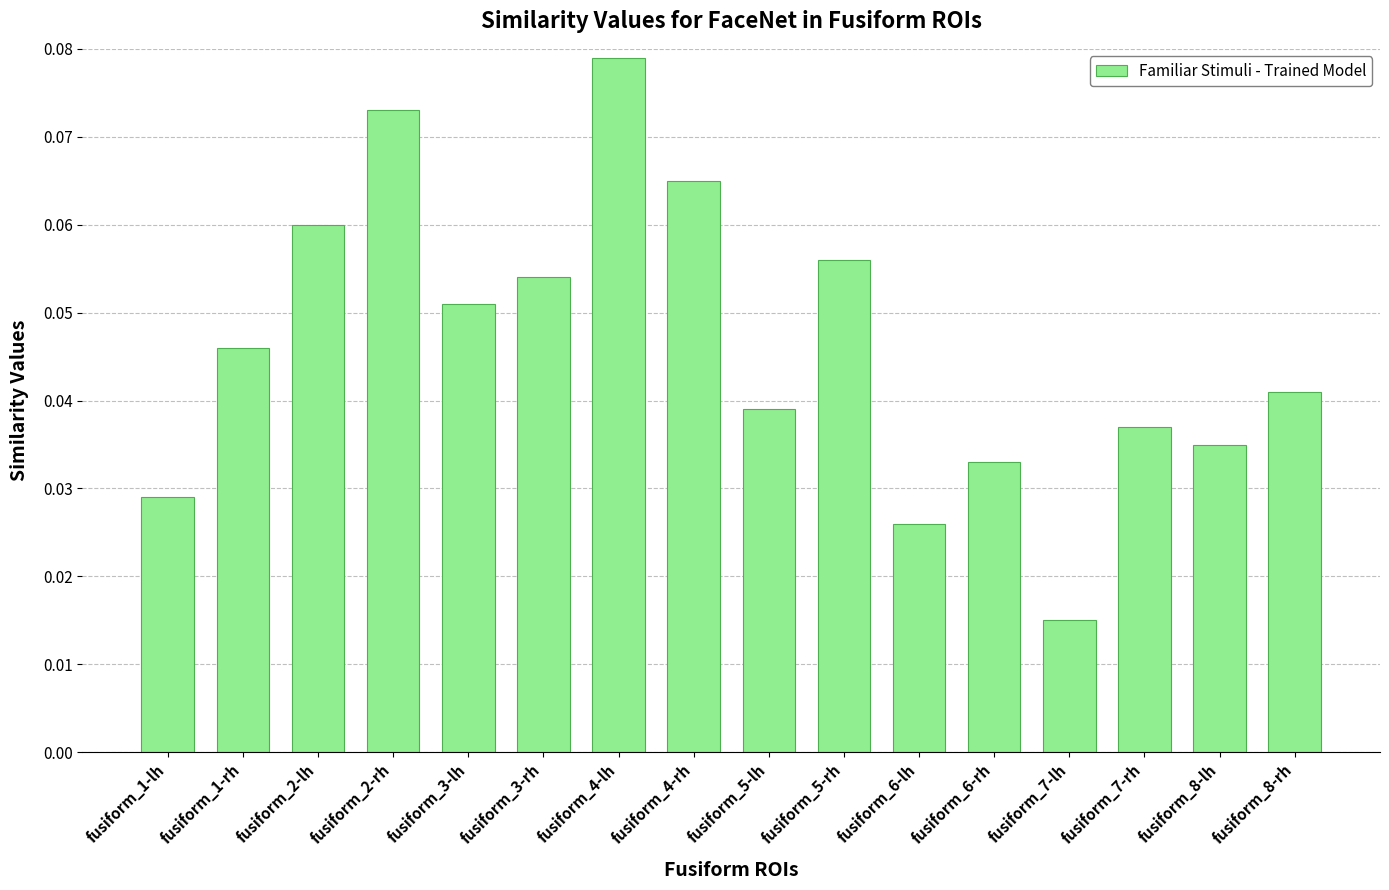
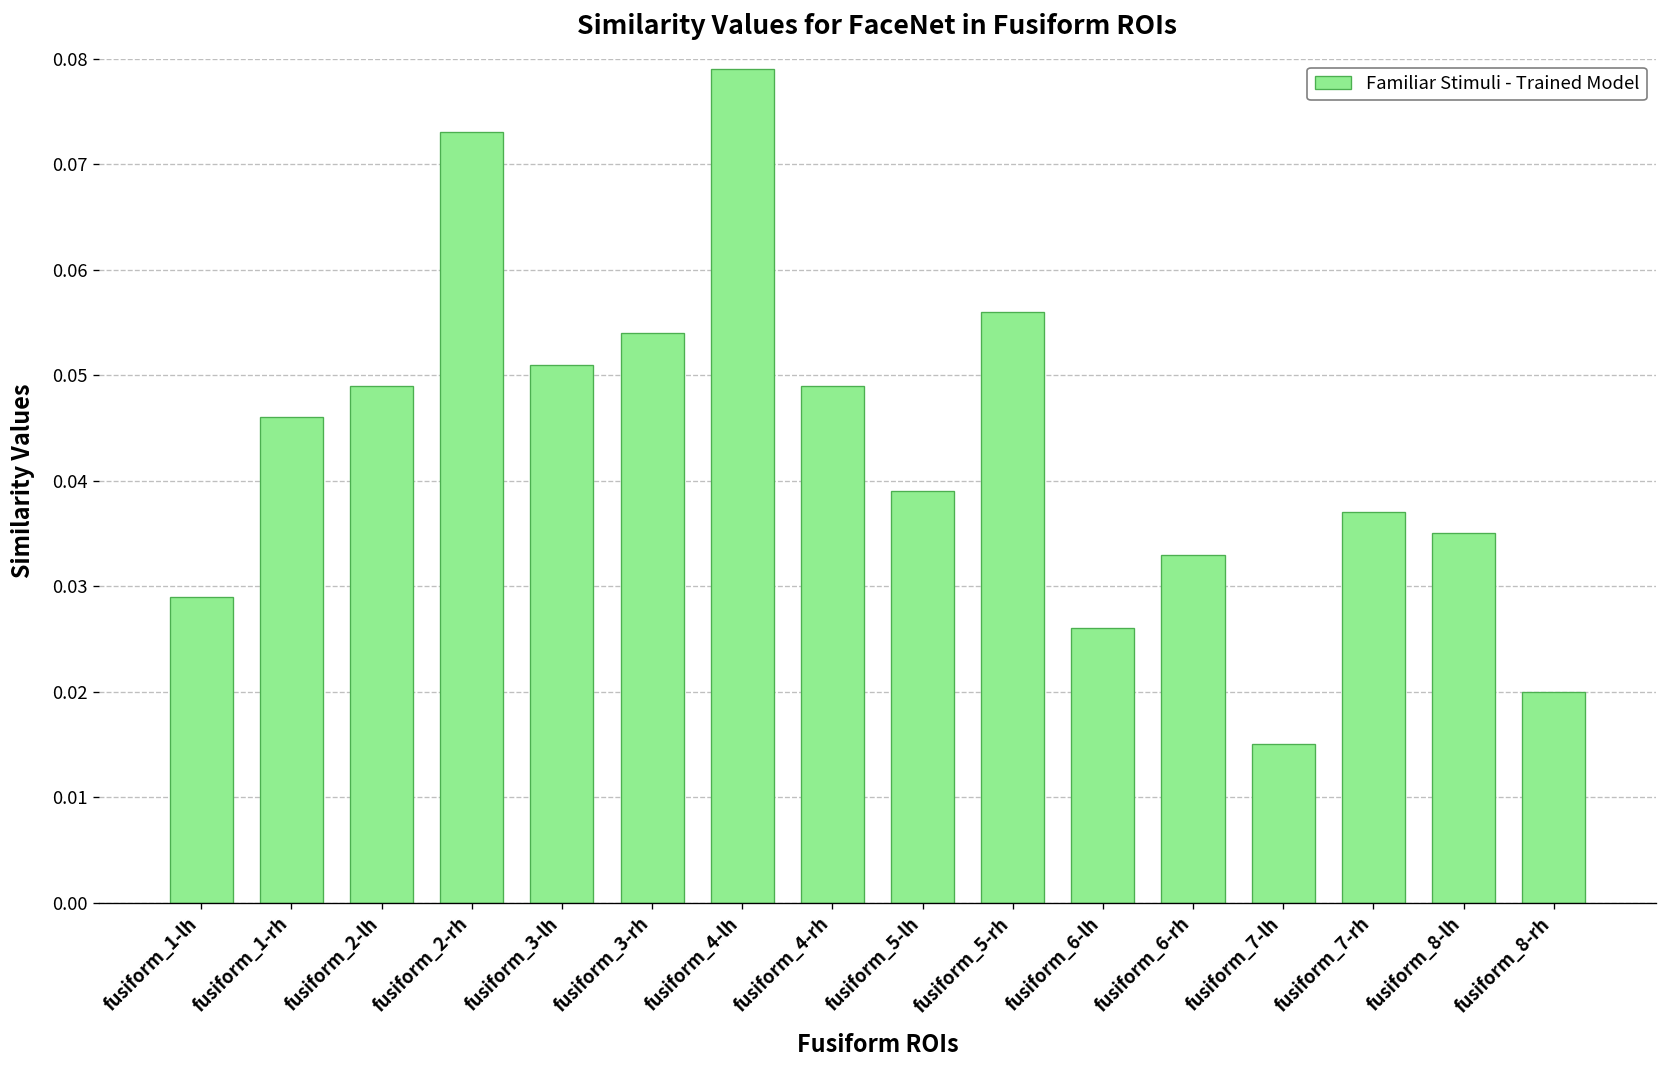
fusiform_2-lh: 0.060 -> 0.049
fusiform_4-rh: 0.065 -> 0.049
fusiform_8-rh: 0.041 -> 0.020
